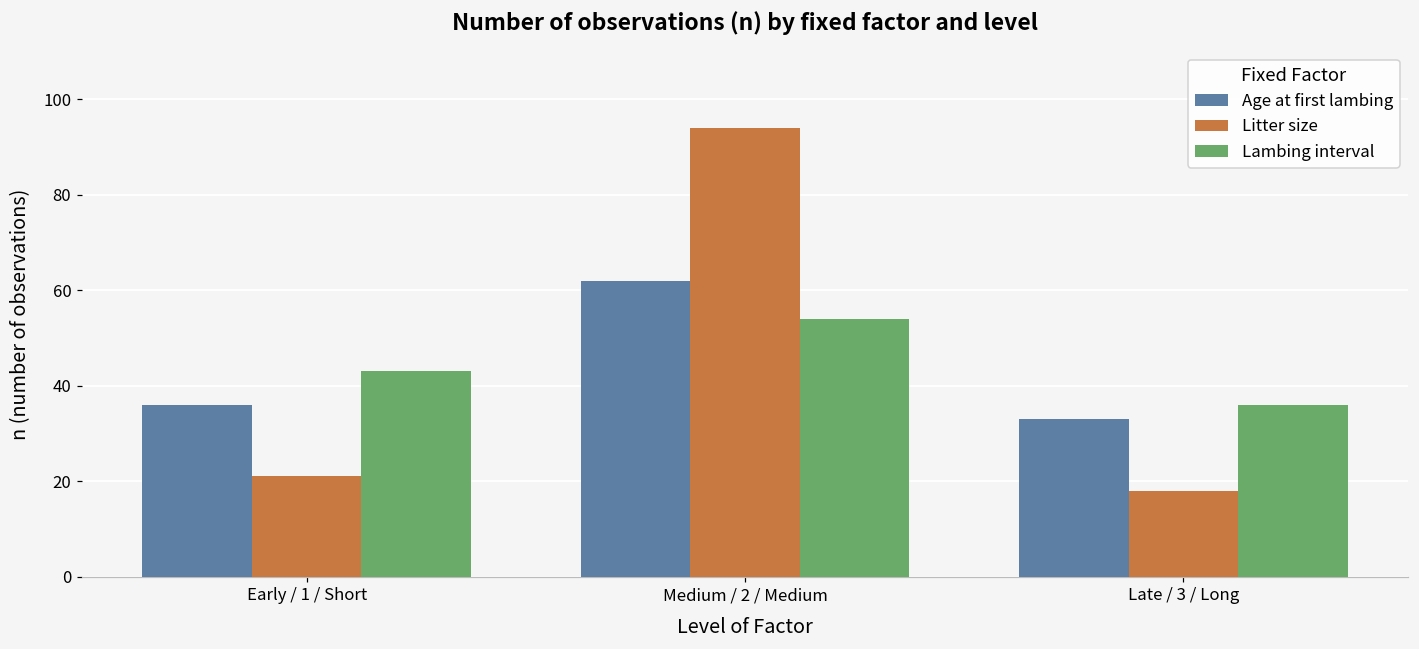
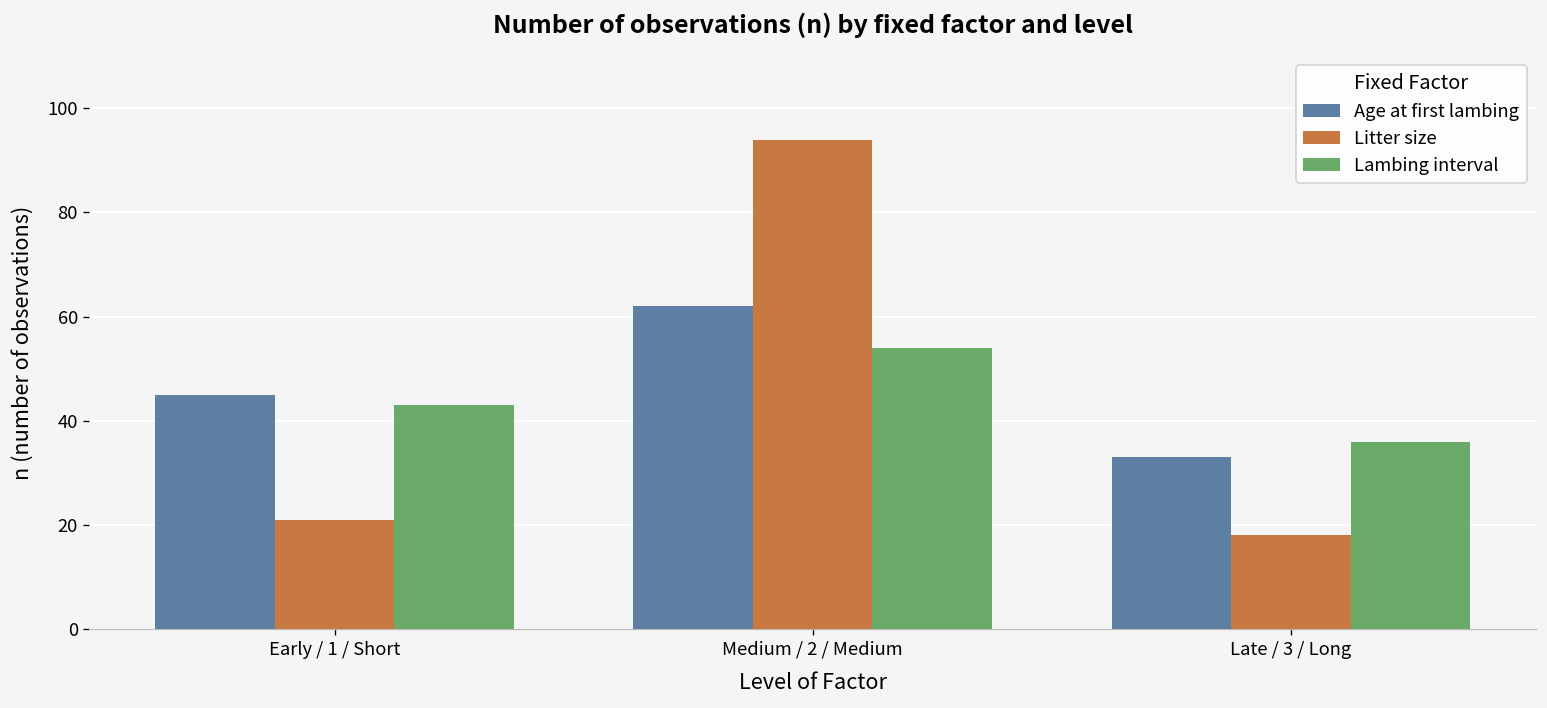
Age at first lambing, Early / 1 / Short: 36 -> 45
